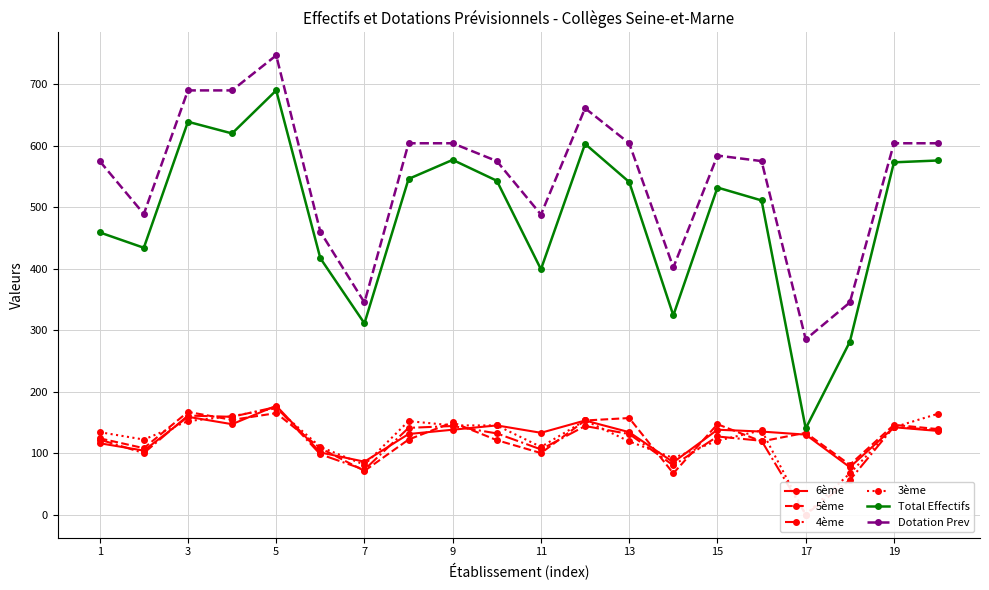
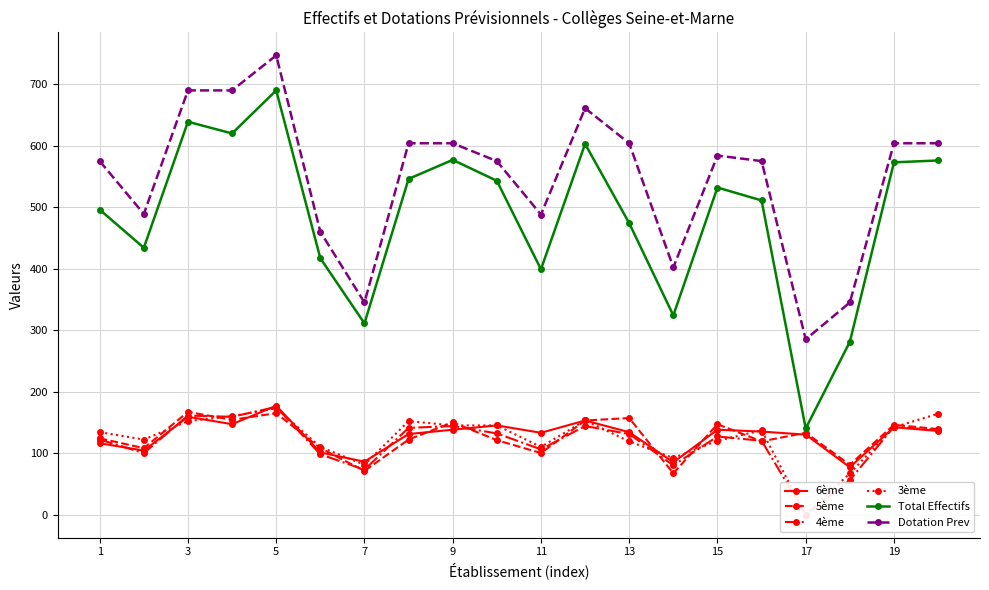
Total Effectifs, 1: 460 -> 500
Total Effectifs, 13: 540 -> 470
